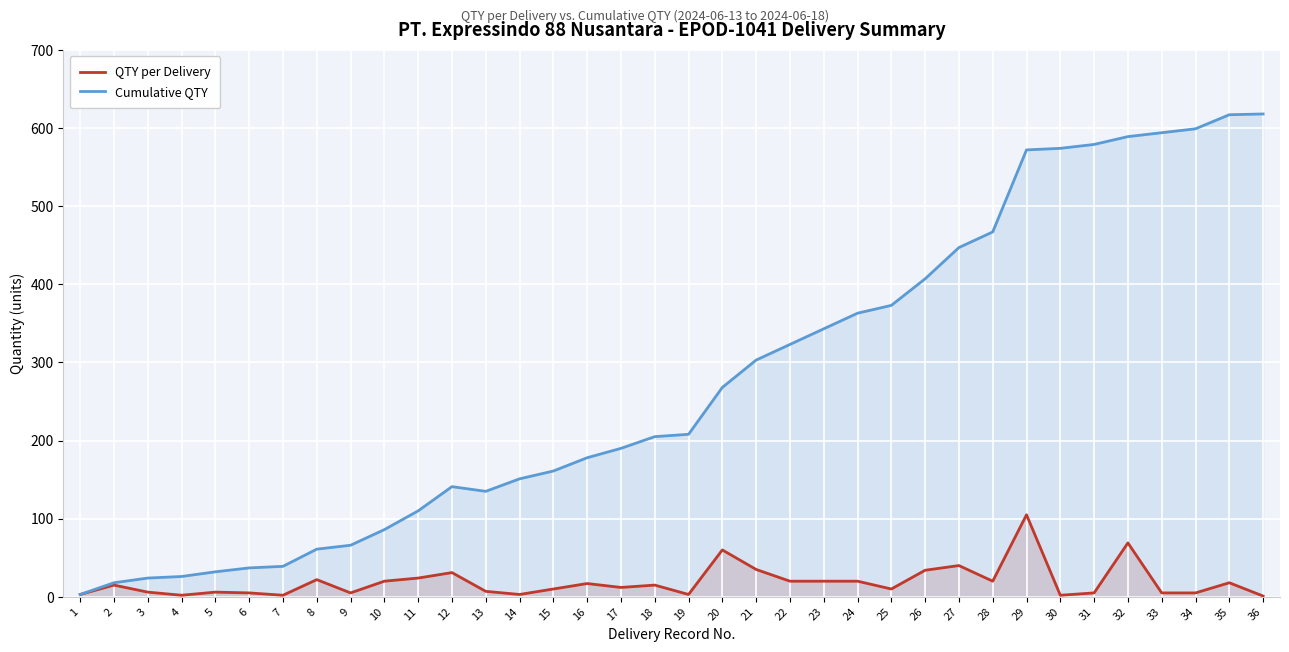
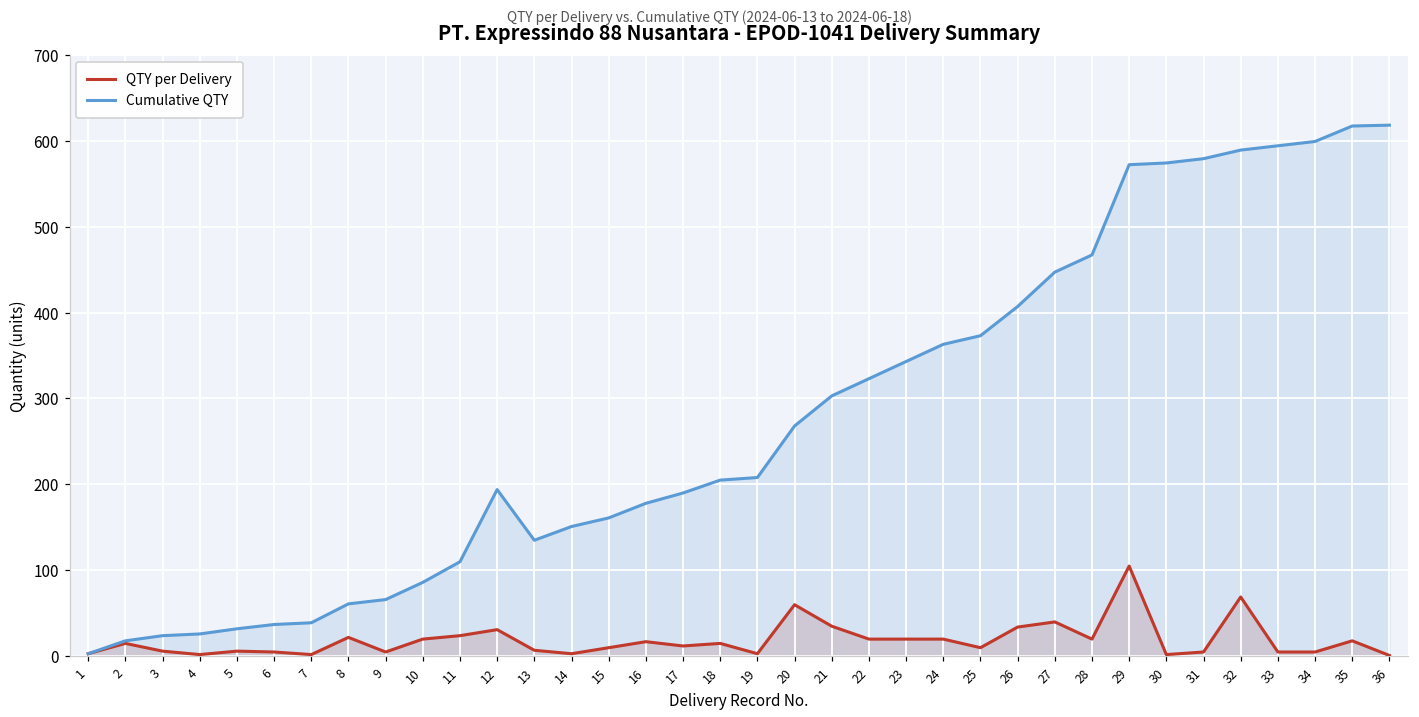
Cumulative QTY, 12: 140 -> 190
